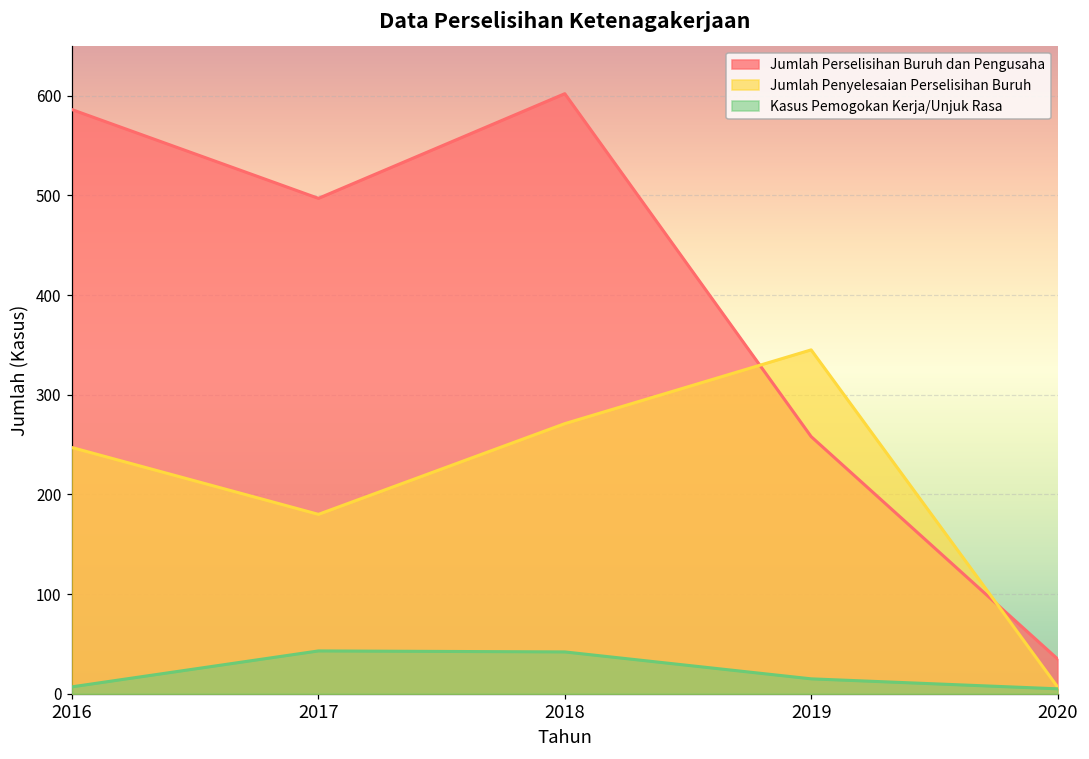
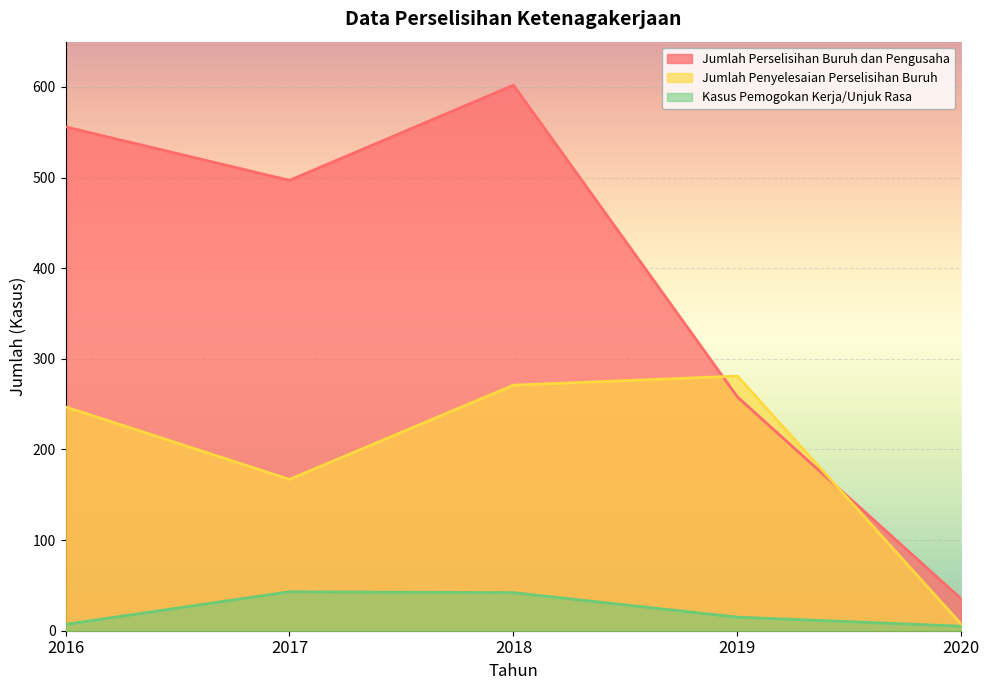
Jumlah Perselisihan Buruh dan Pengusaha, 2016: 590 -> 560
Jumlah Penyelesaian Perselisihan Buruh, 2017: 180 -> 170
Jumlah Penyelesaian Perselisihan Buruh, 2019: 350 -> 280
